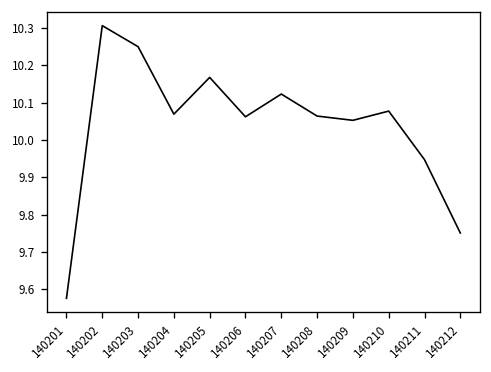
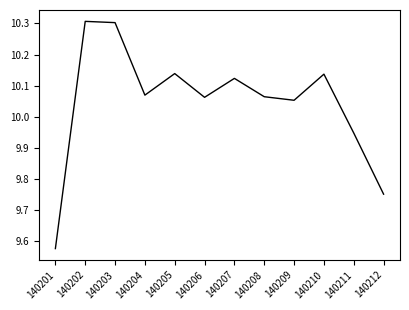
140203: 10.25 -> 10.30
140205: 10.17 -> 10.14
140210: 10.08 -> 10.14
